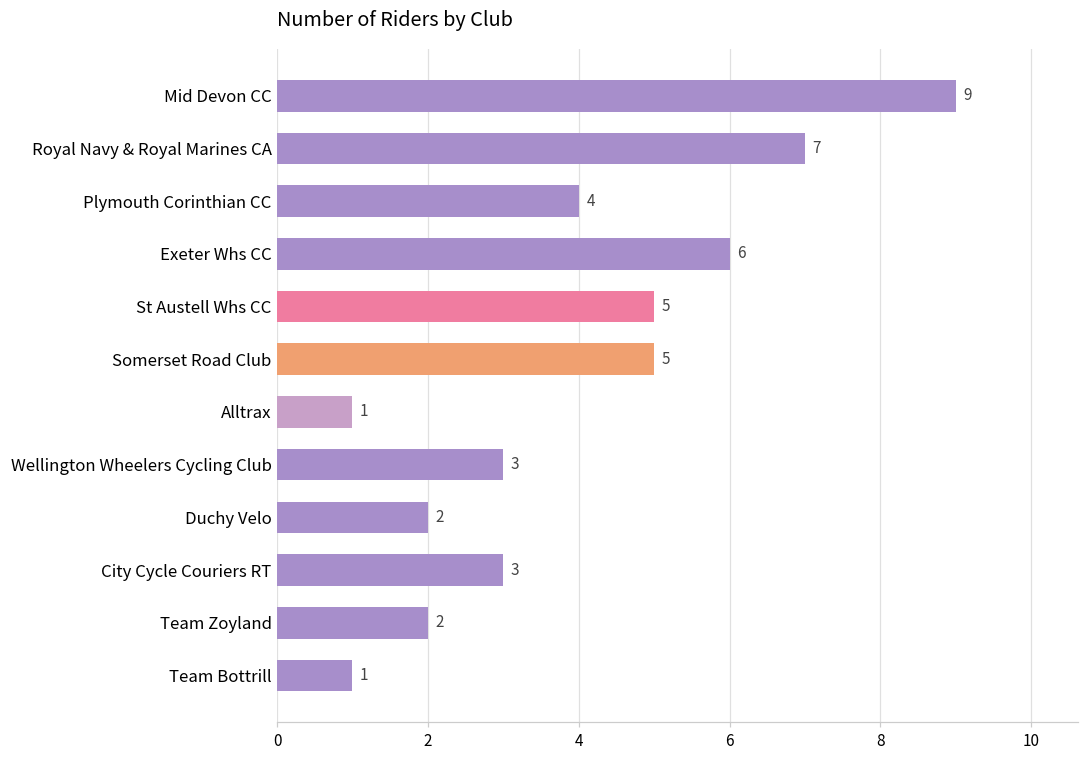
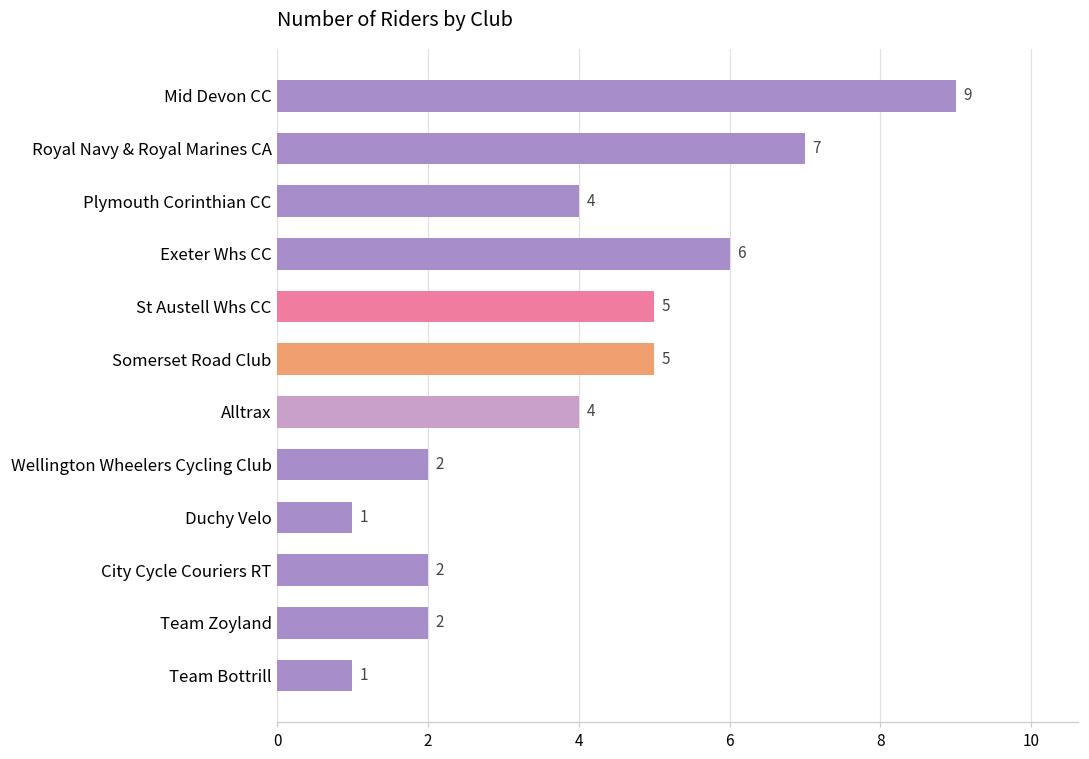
Alltrax: 1 -> 4
Wellington Wheelers Cycling Club: 3 -> 2
Duchy Velo: 2 -> 1
City Cycle Couriers RT: 3 -> 2
